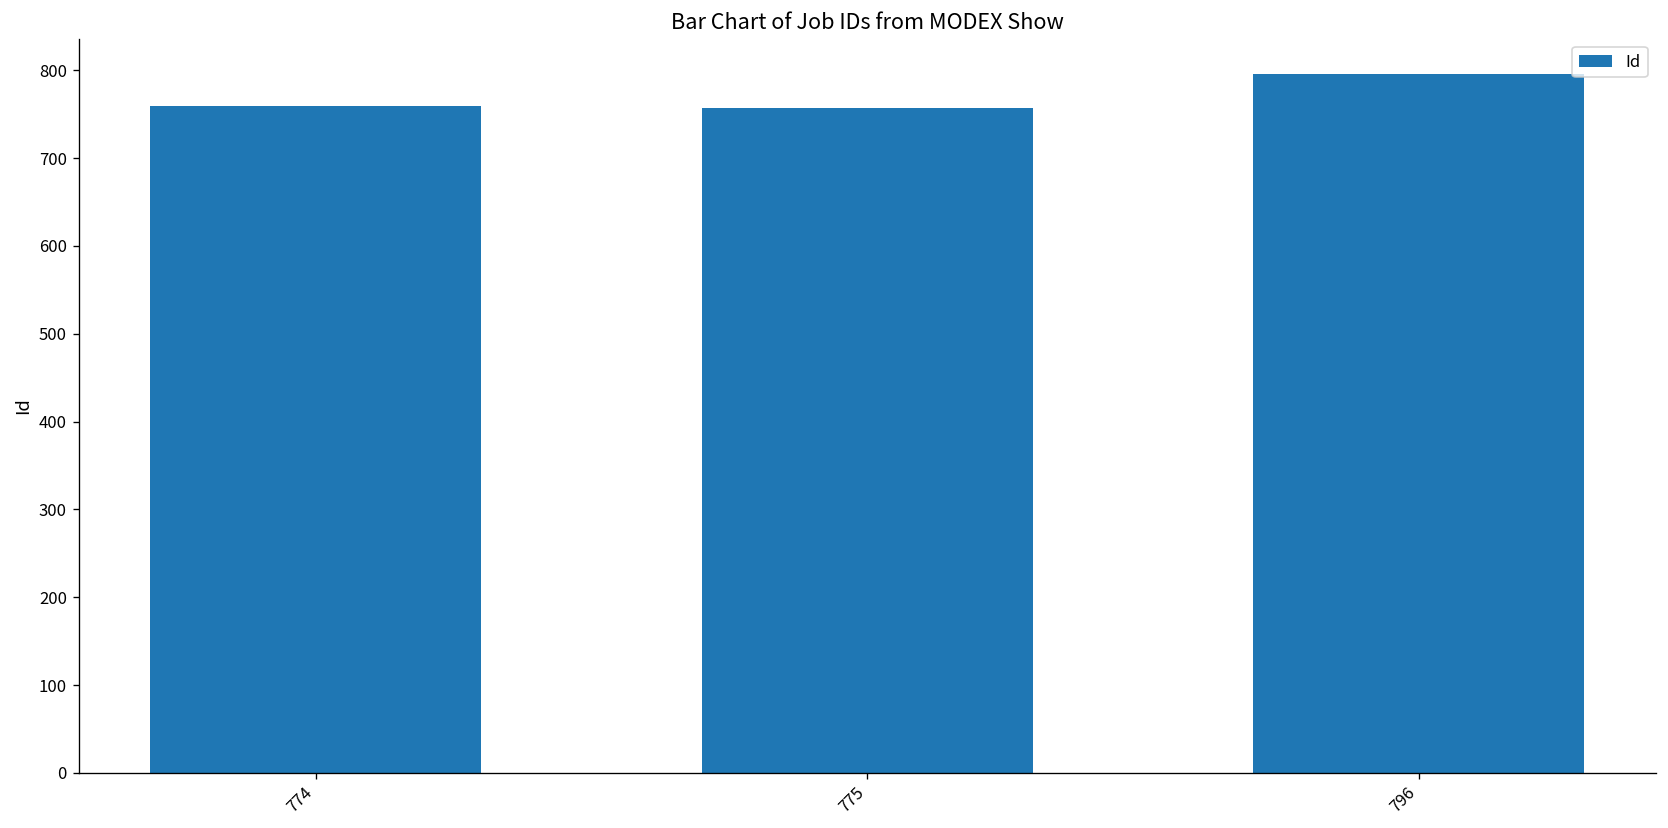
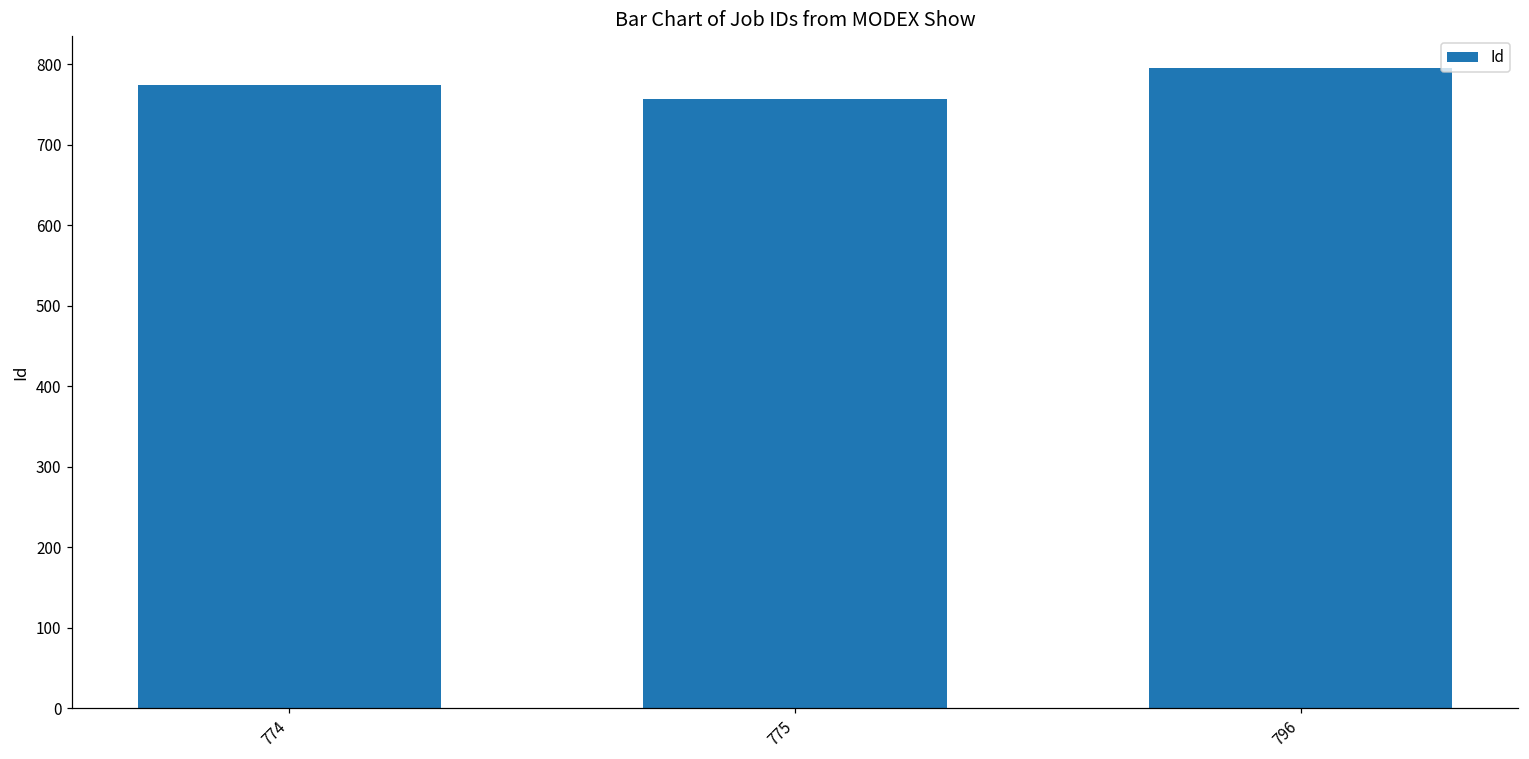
774: 760 -> 770
